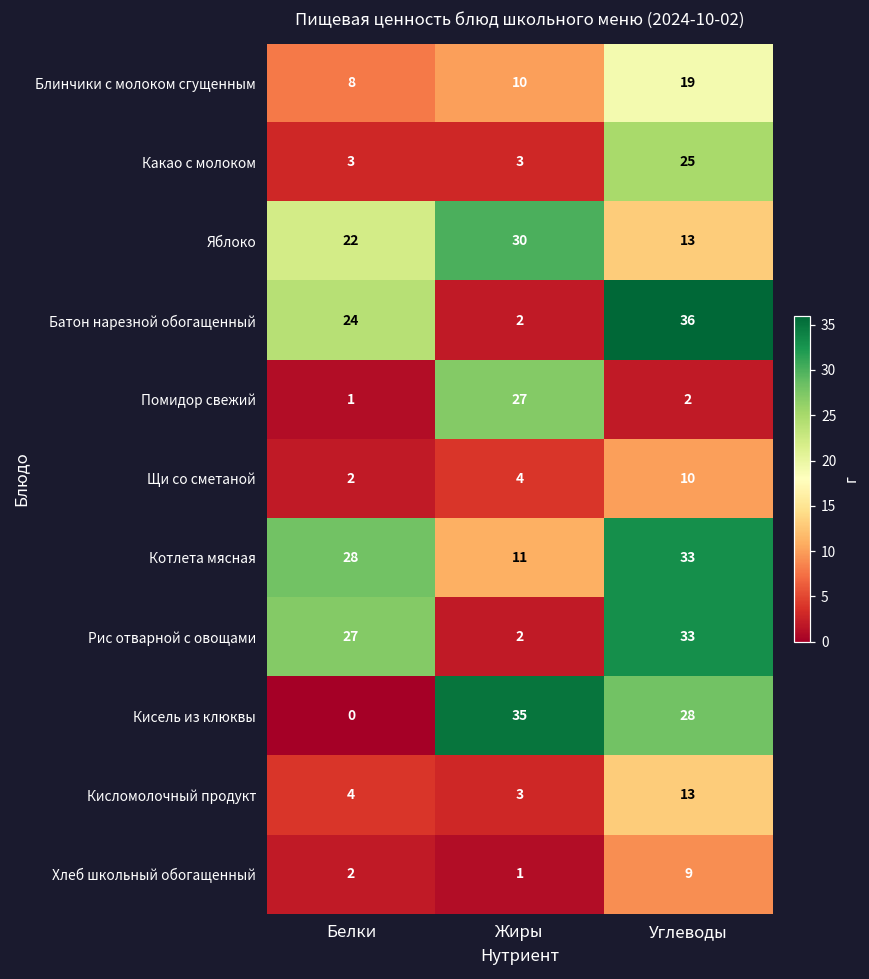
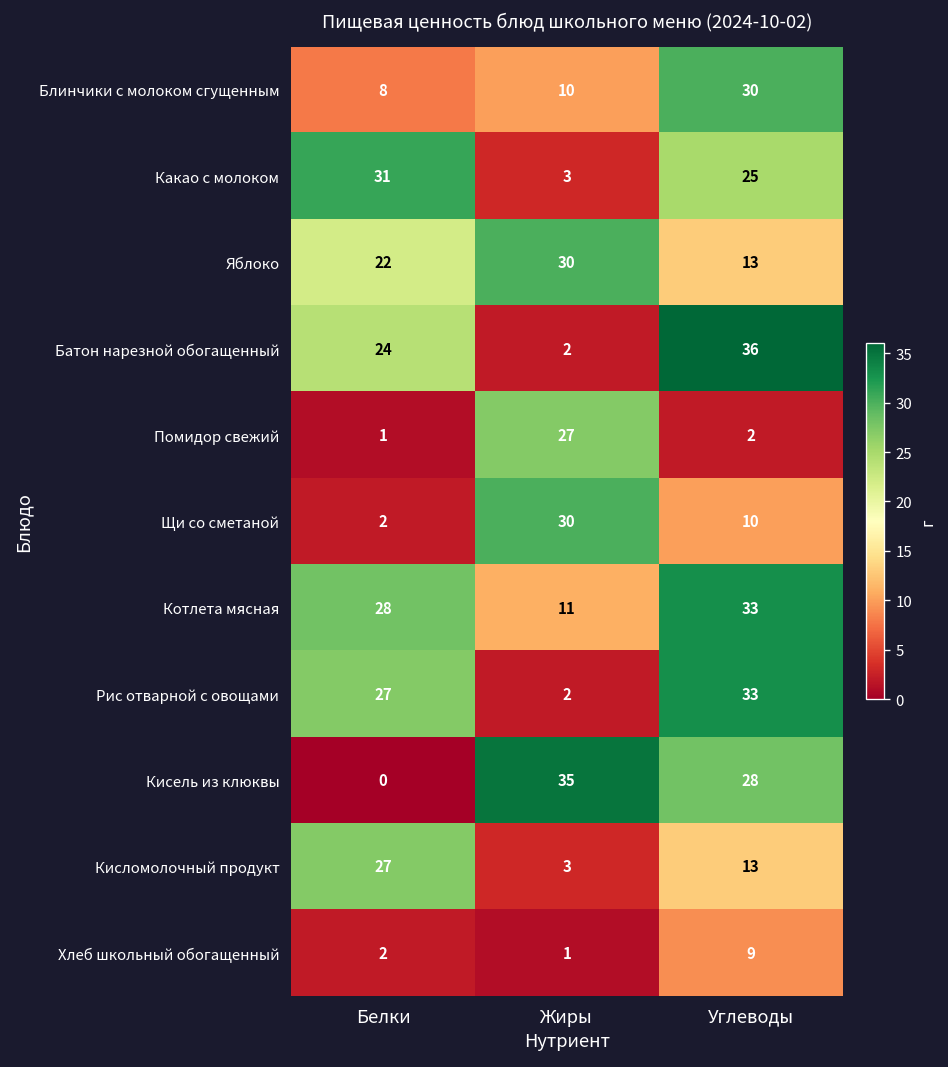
Блинчики с молоком сгущенным, Углеводы: 19 -> 30
Какао с молоком, Белки: 3 -> 31
Щи со сметаной, Жиры: 4 -> 30
Кисломолочный продукт, Белки: 4 -> 27
